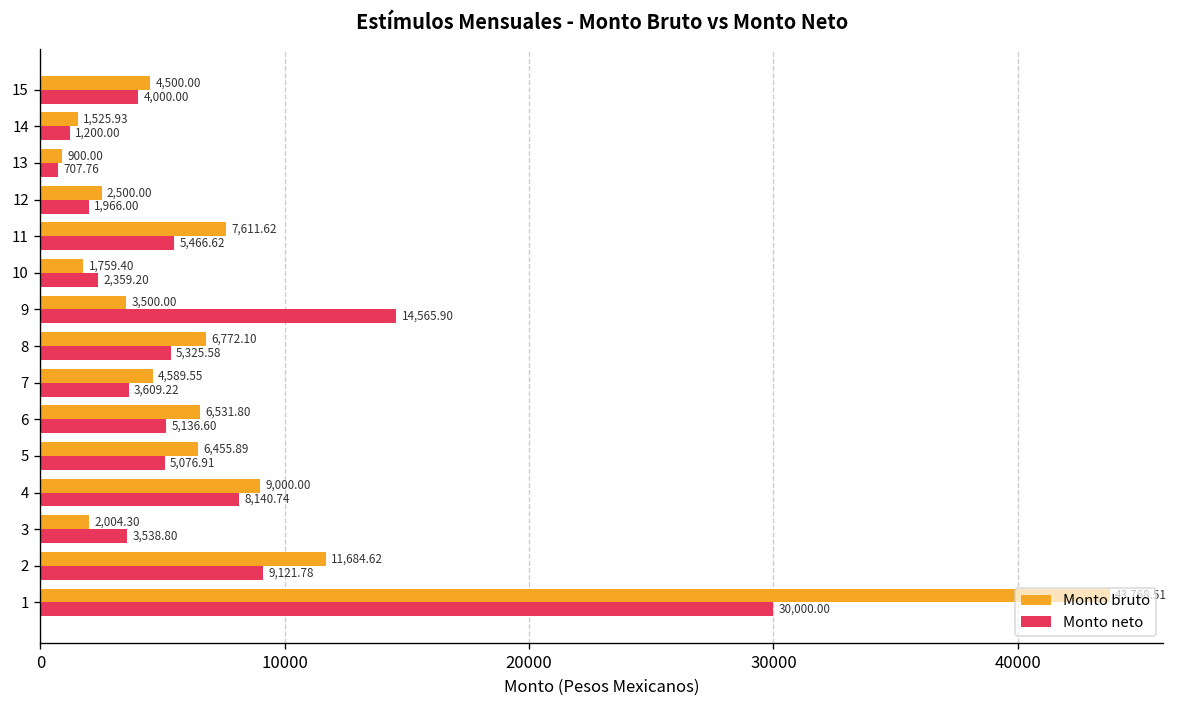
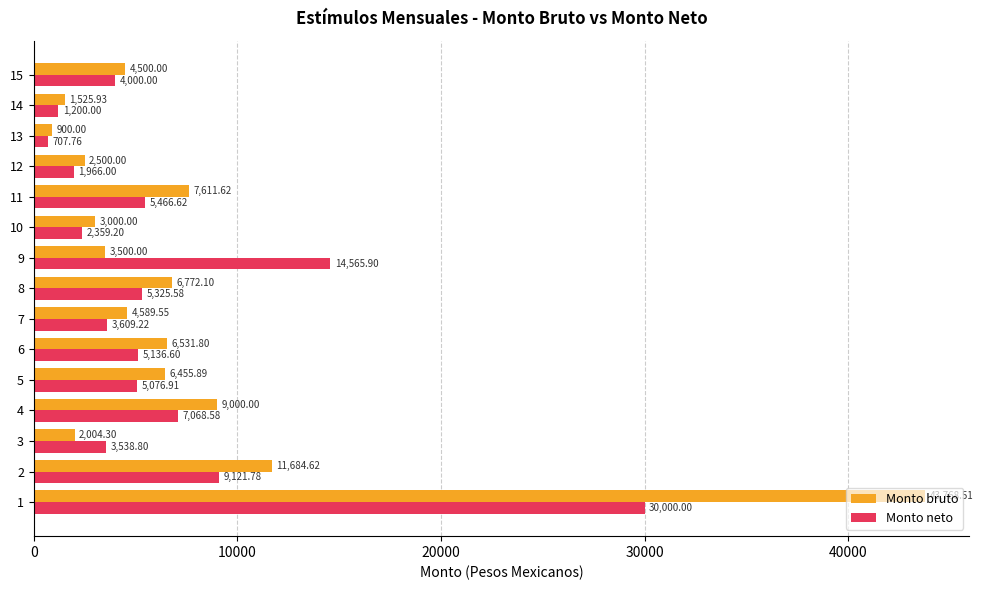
Monto bruto, 10: 1,759.40 -> 3,000.00
Monto neto, 4: 8,140.74 -> 7,068.58
